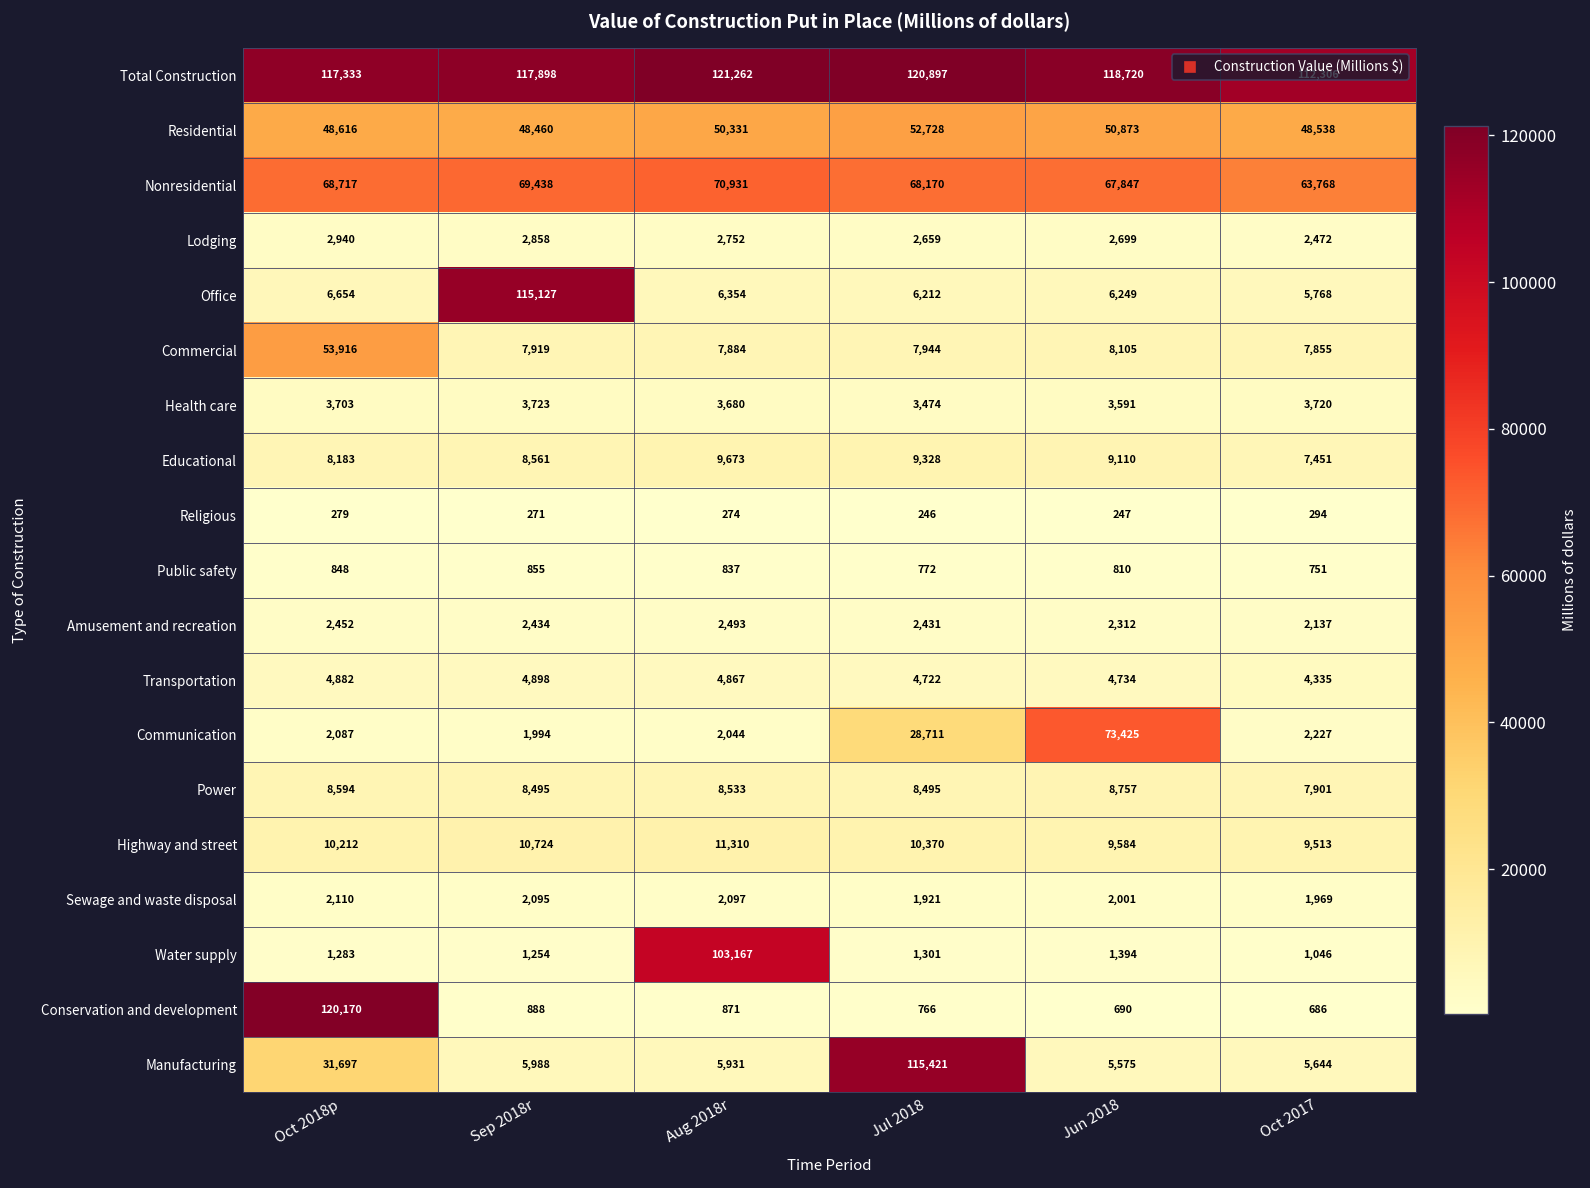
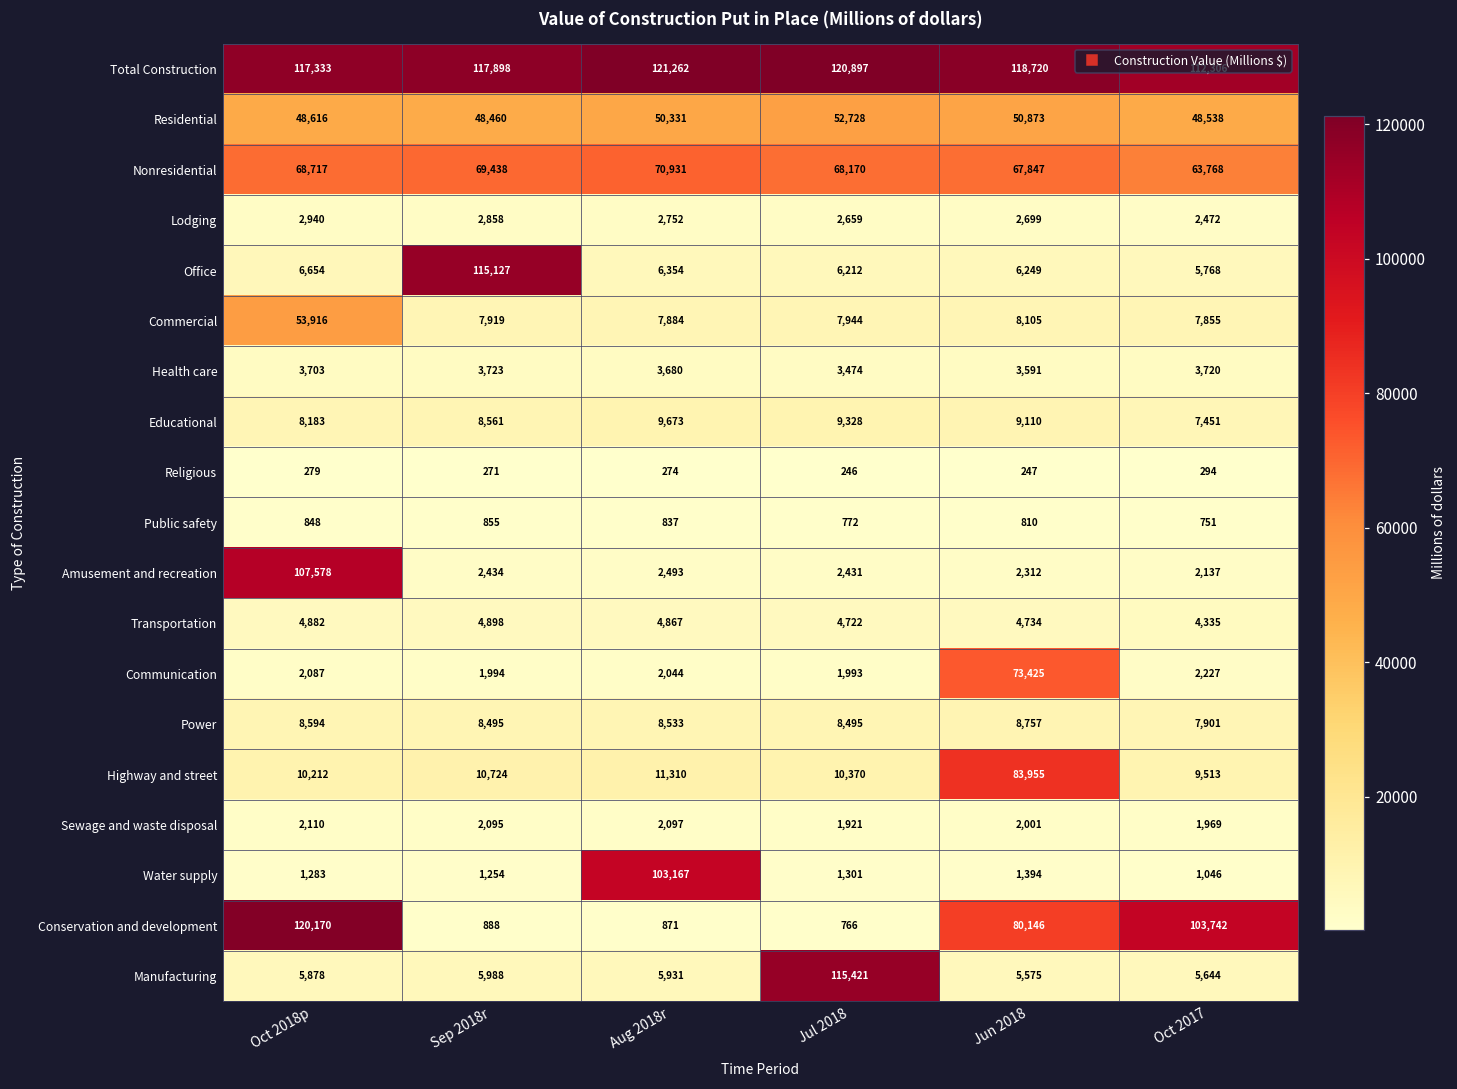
Amusement and recreation, Oct 2018p: 2,452 -> 107,578
Communication, Jul 2018: 28,711 -> 1,993
Highway and street, Jun 2018: 9,584 -> 83,955
Conservation and development, Jun 2018: 690 -> 80,146
Conservation and development, Oct 2017: 686 -> 103,742
Manufacturing, Oct 2018p: 31,697 -> 5,878
